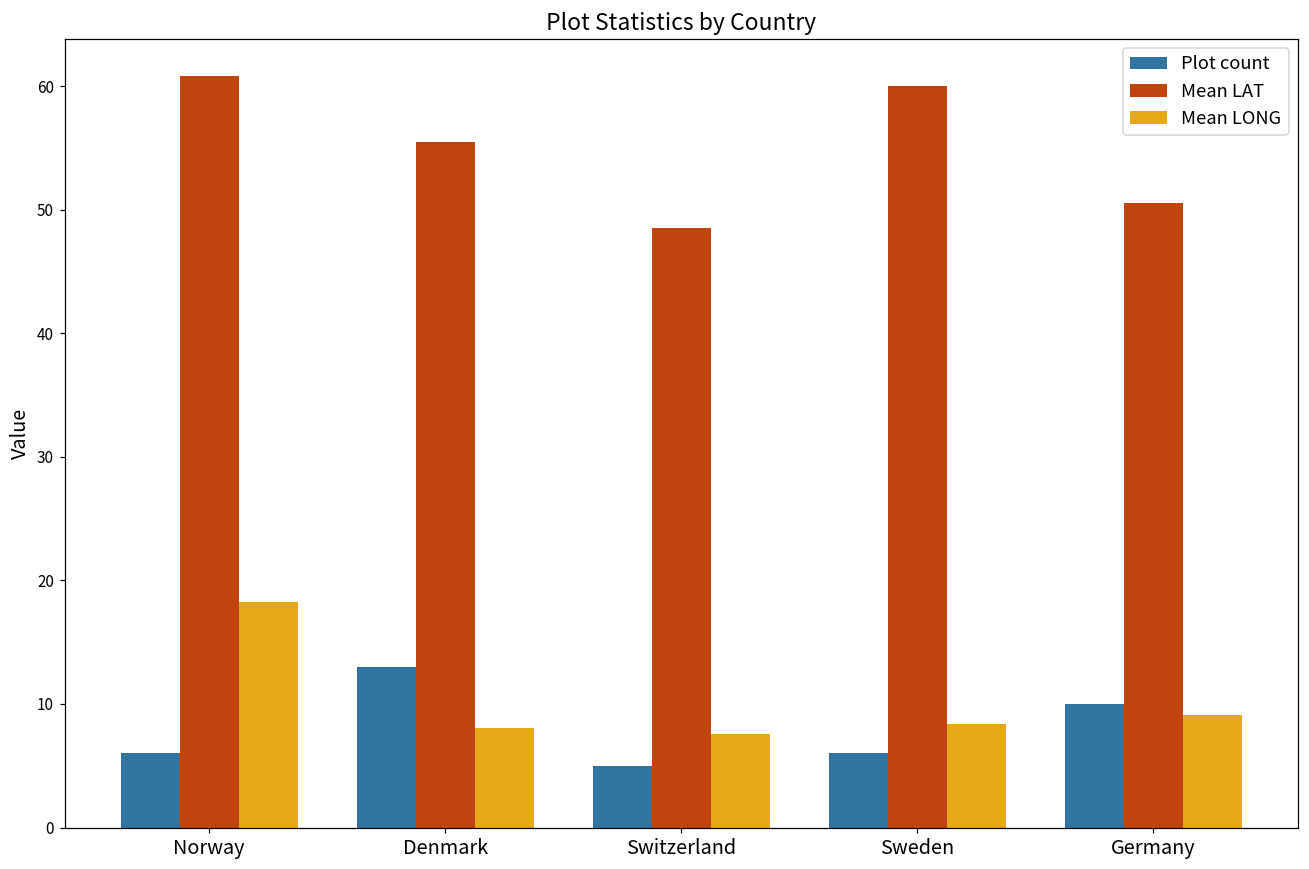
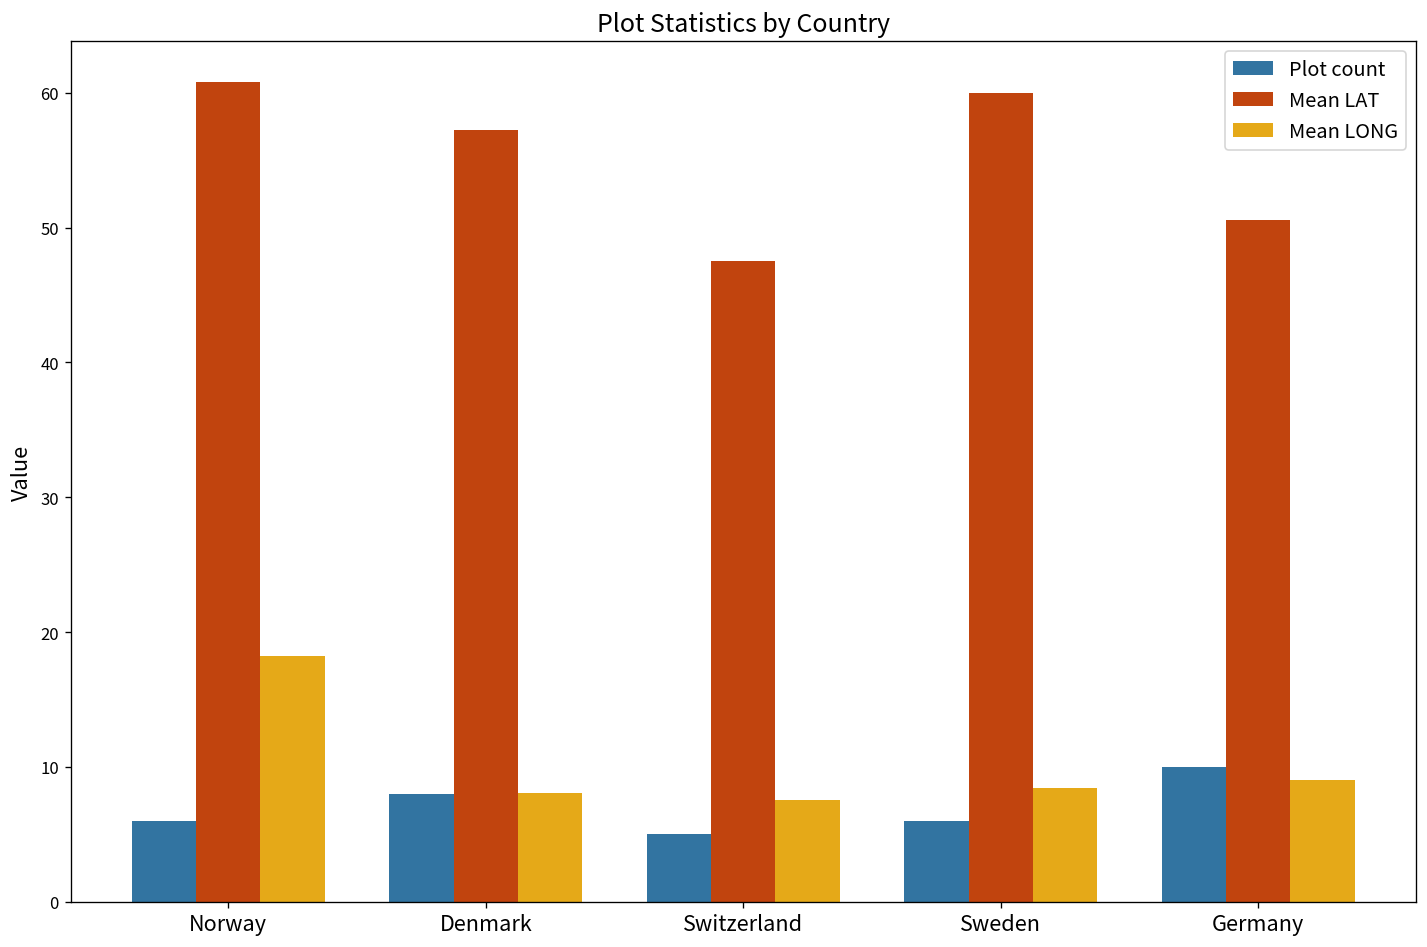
Plot count, Denmark: 13 -> 8
Mean LAT, Denmark: 55.5 -> 57.3
Mean LAT, Switzerland: 48.5 -> 47.5
